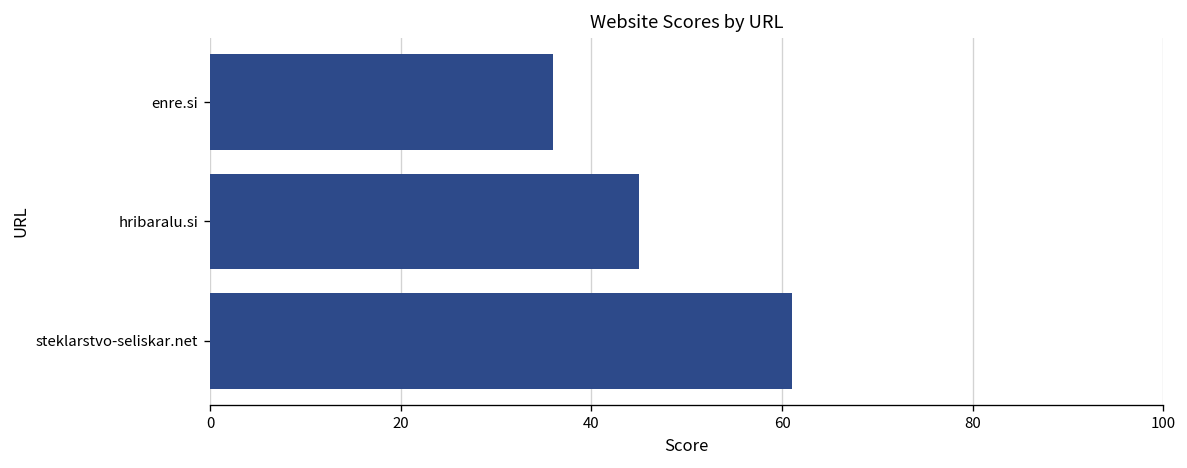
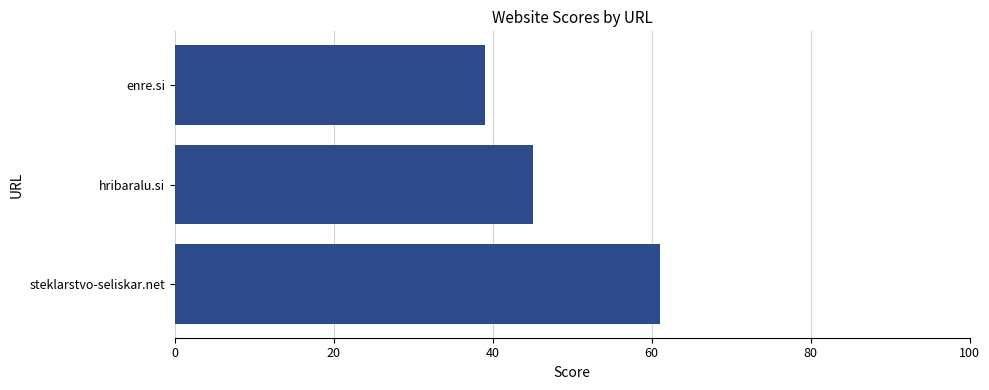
enre.si: 36 -> 39
